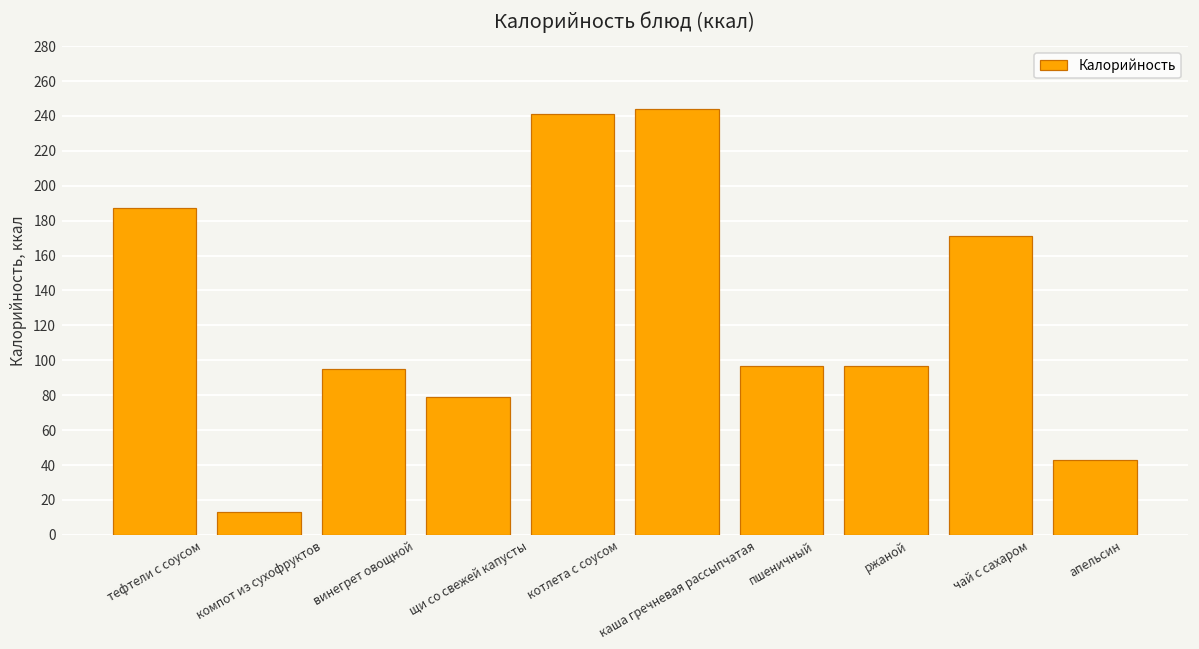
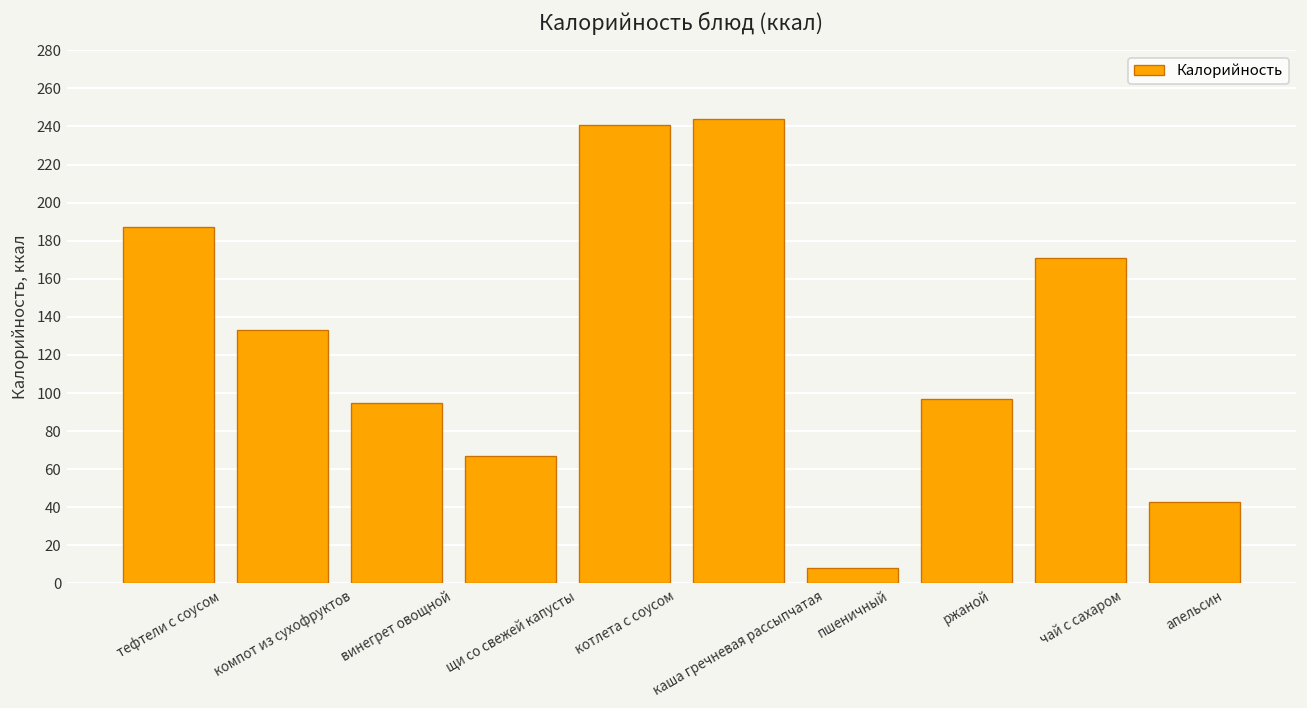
компот из сухофруктов: 13 -> 133
щи со свежей капусты: 79 -> 67
пшеничный: 97 -> 8
